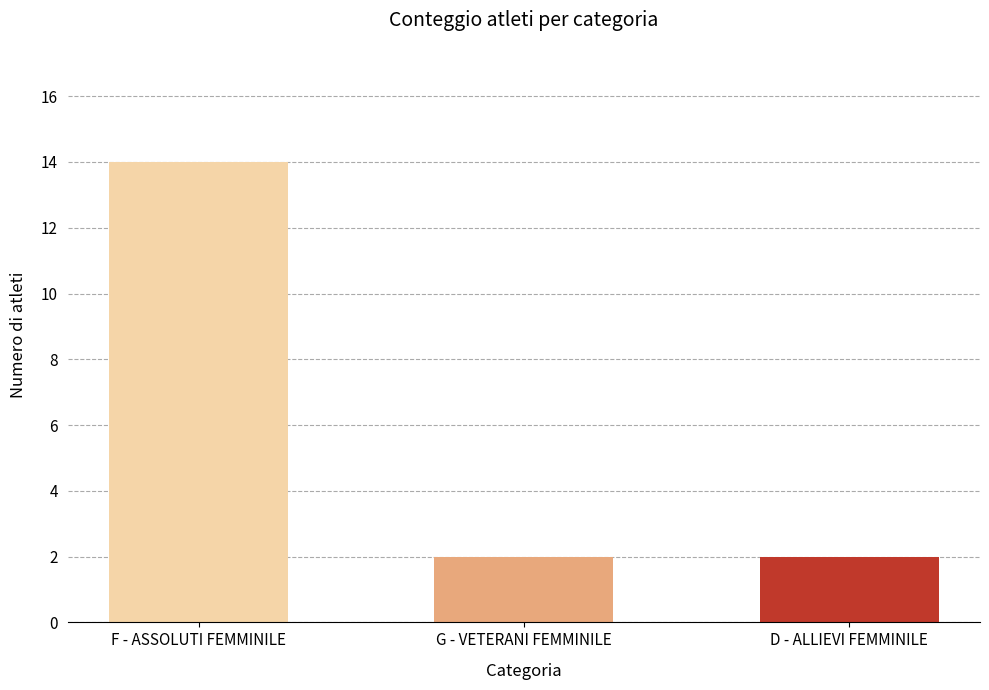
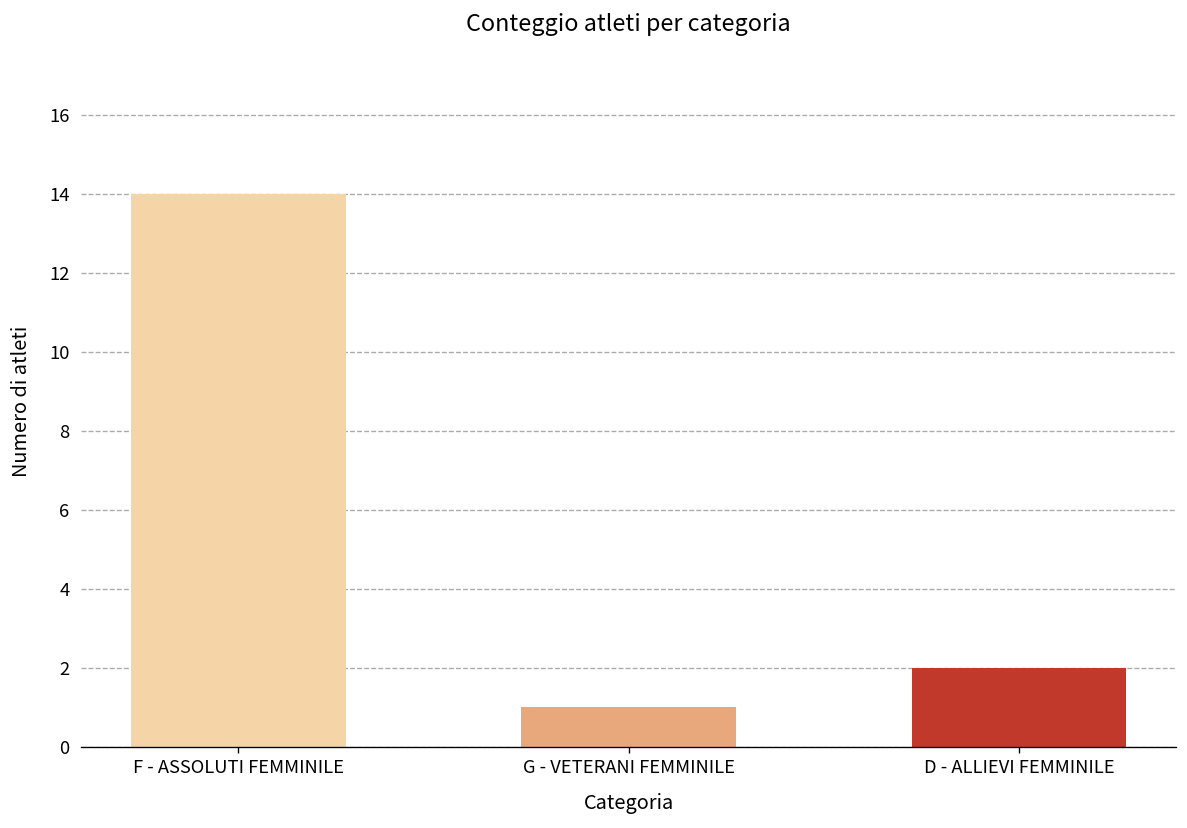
G - VETERANI FEMMINILE: 2 -> 1
